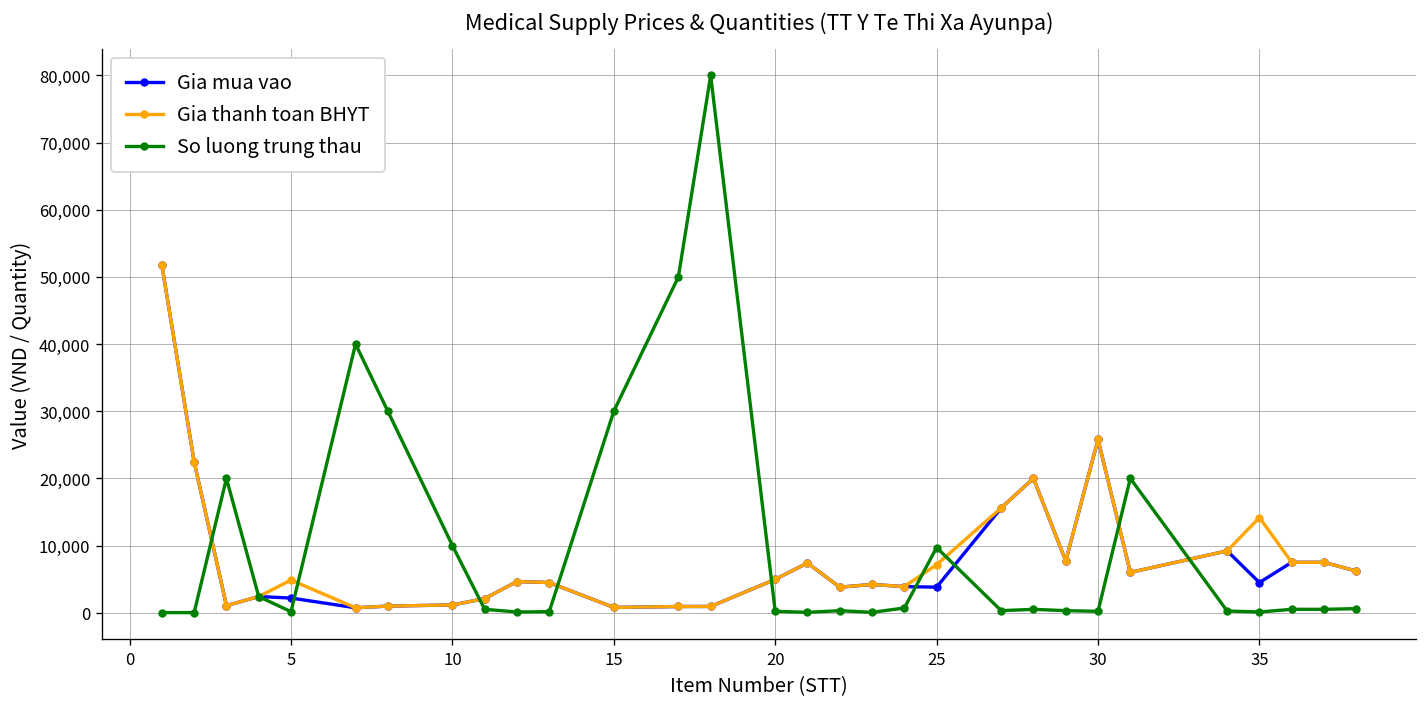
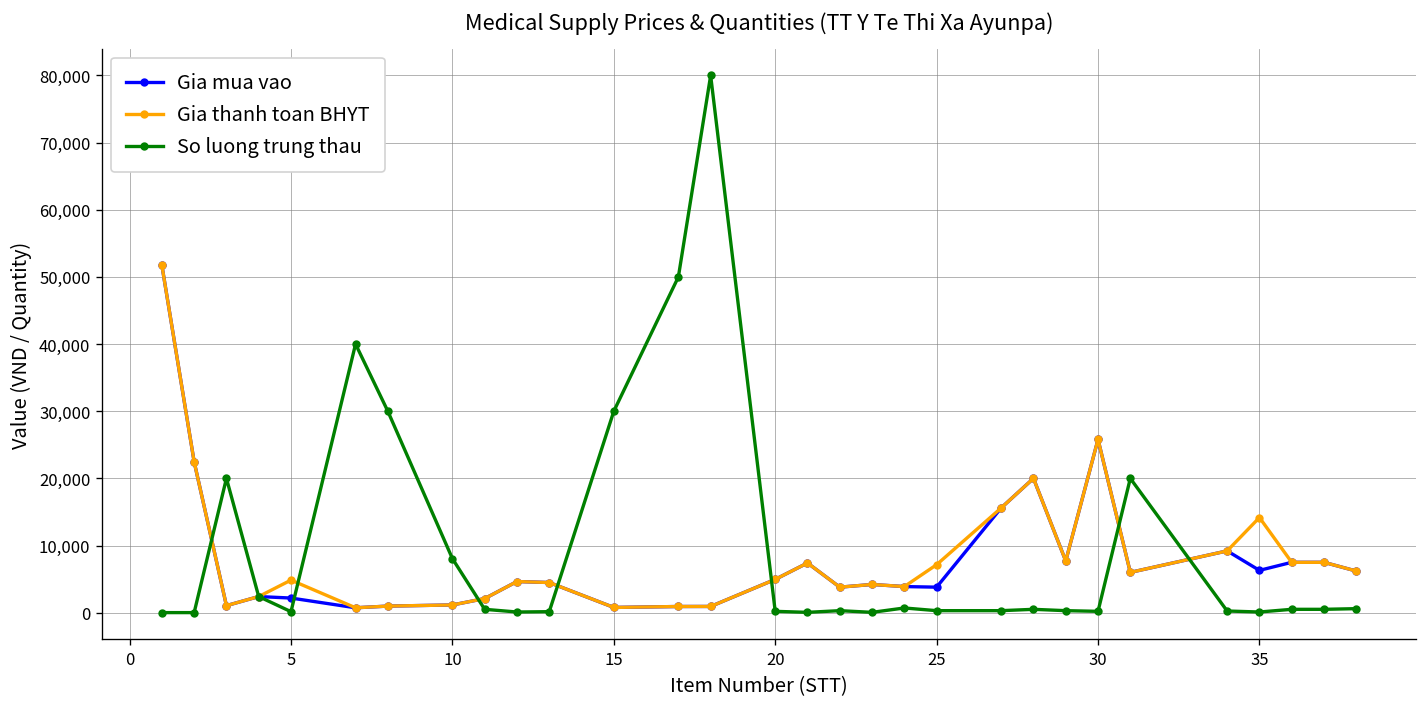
So luong trung thau, 10: 10,000 -> 8,000
So luong trung thau, 25: 10,000 -> 0
Gia mua vao, 35: 4,000 -> 6,000
